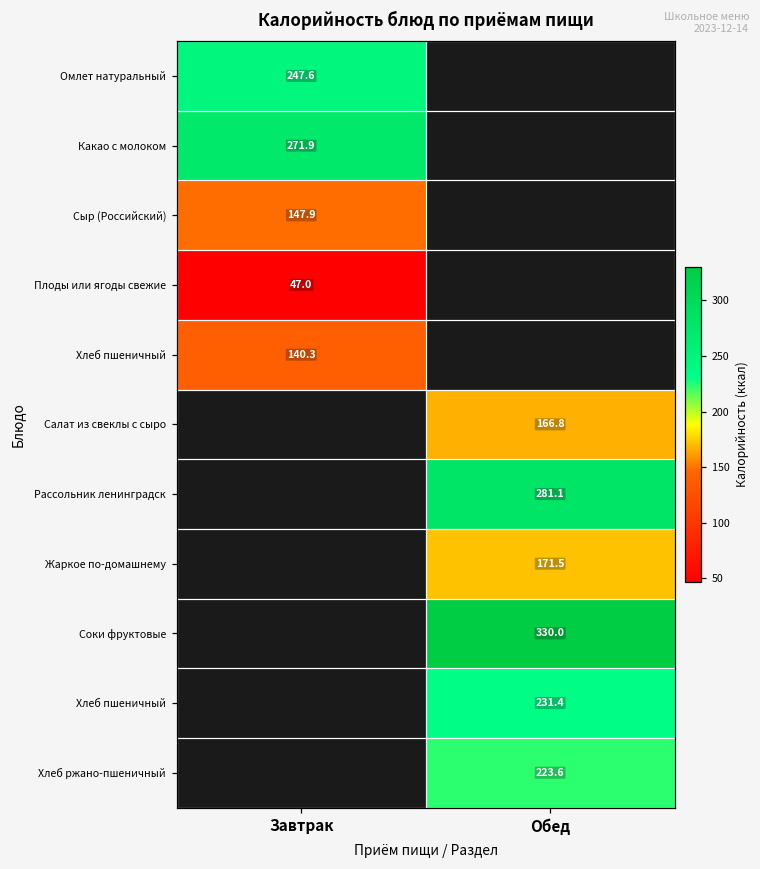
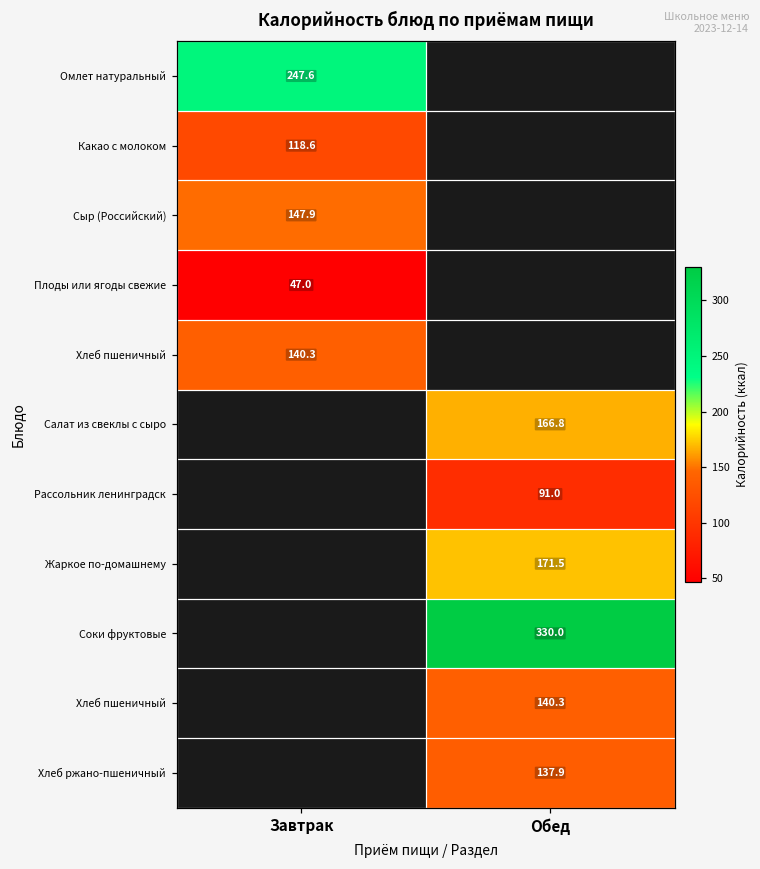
Какао с молоком, Завтрак: 271.9 -> 118.6
Рассольник ленинградск, Обед: 281.1 -> 91.0
Хлеб пшеничный, Обед: 231.4 -> 140.3
Хлеб ржано-пшеничный, Обед: 223.6 -> 137.9
